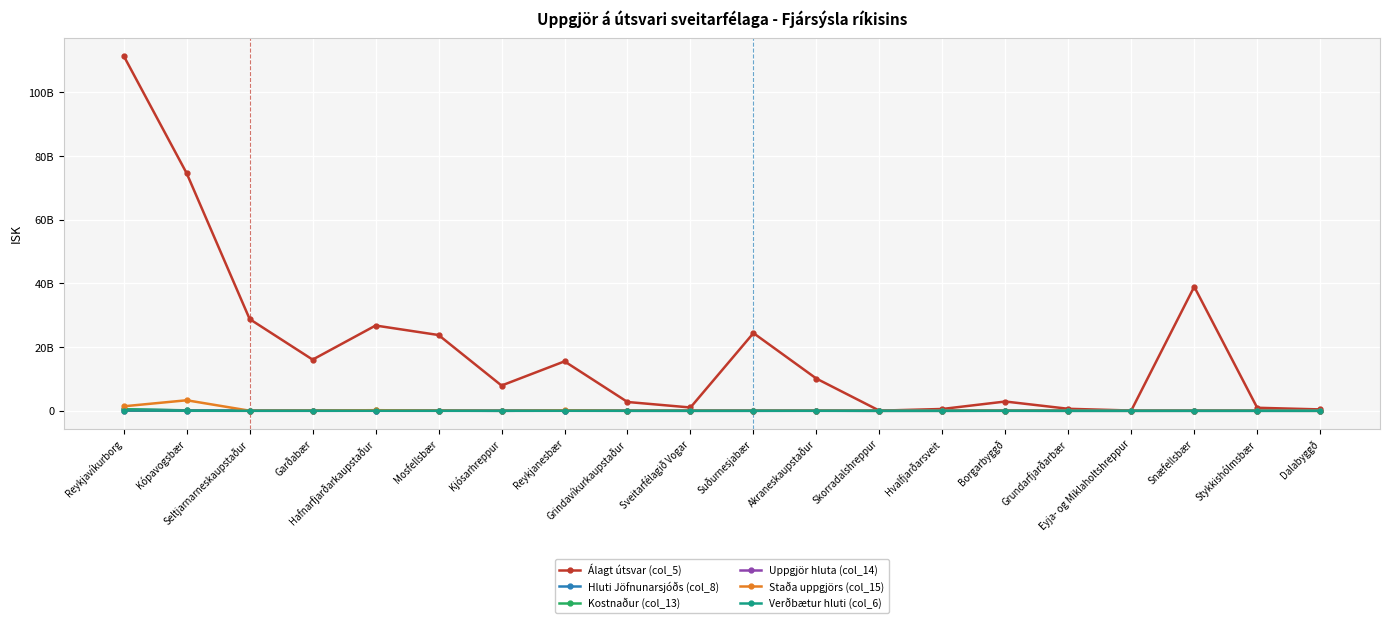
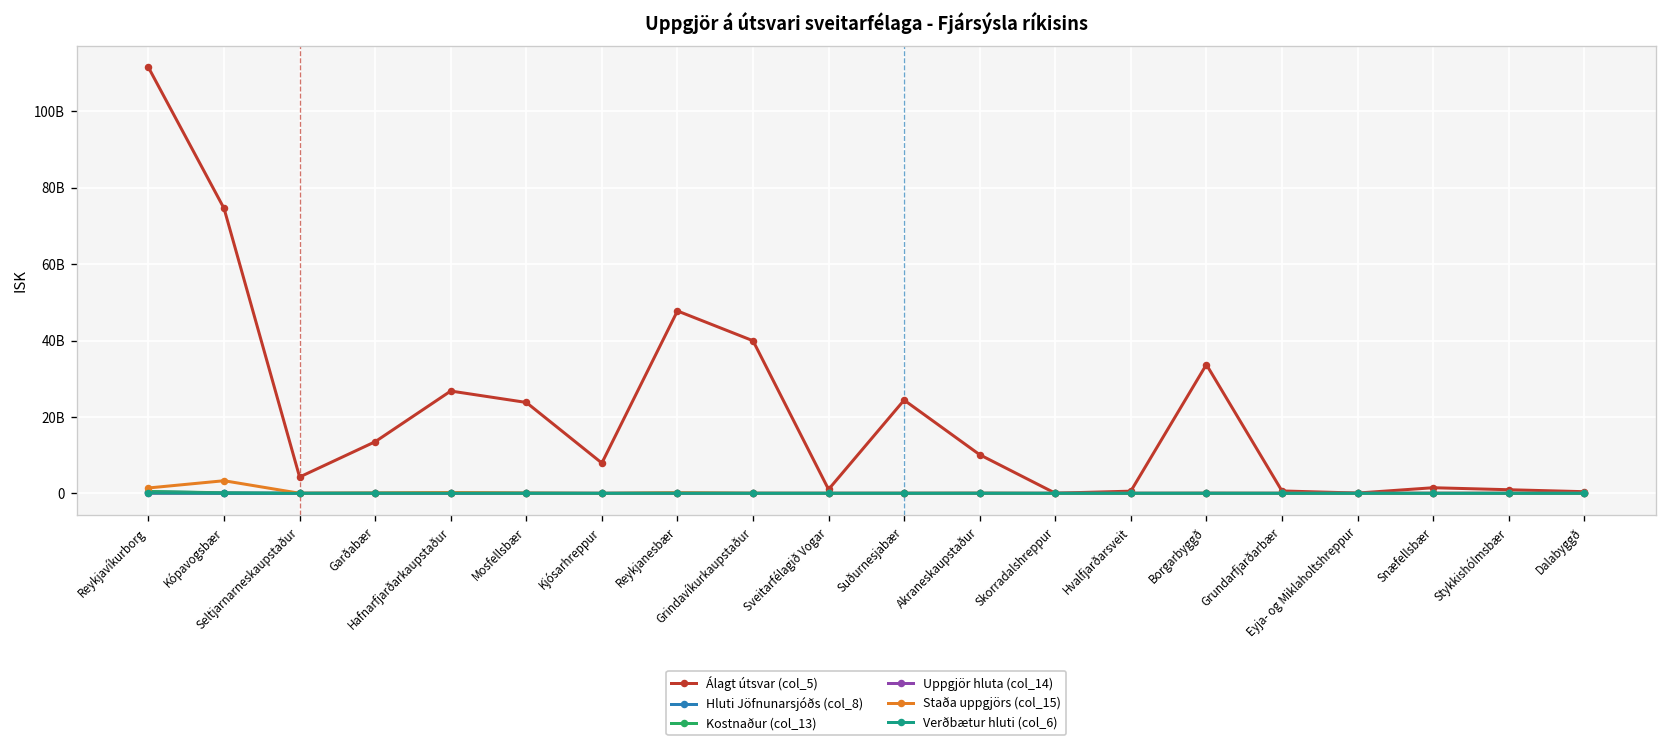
Álagt útsvar (col_5), Seltjarnarneskaupstaður: 29000000000 -> 4000000000
Álagt útsvar (col_5), Garðabær: 16000000000 -> 14000000000
Álagt útsvar (col_5), Reykjanesbær: 16000000000 -> 48000000000
Álagt útsvar (col_5), Grindavíkurkaupstaður: 3000000000 -> 40000000000
Álagt útsvar (col_5), Borgarbyggð: 3000000000 -> 34000000000
Álagt útsvar (col_5), Snæfellsbær: 39000000000 -> 1000000000
